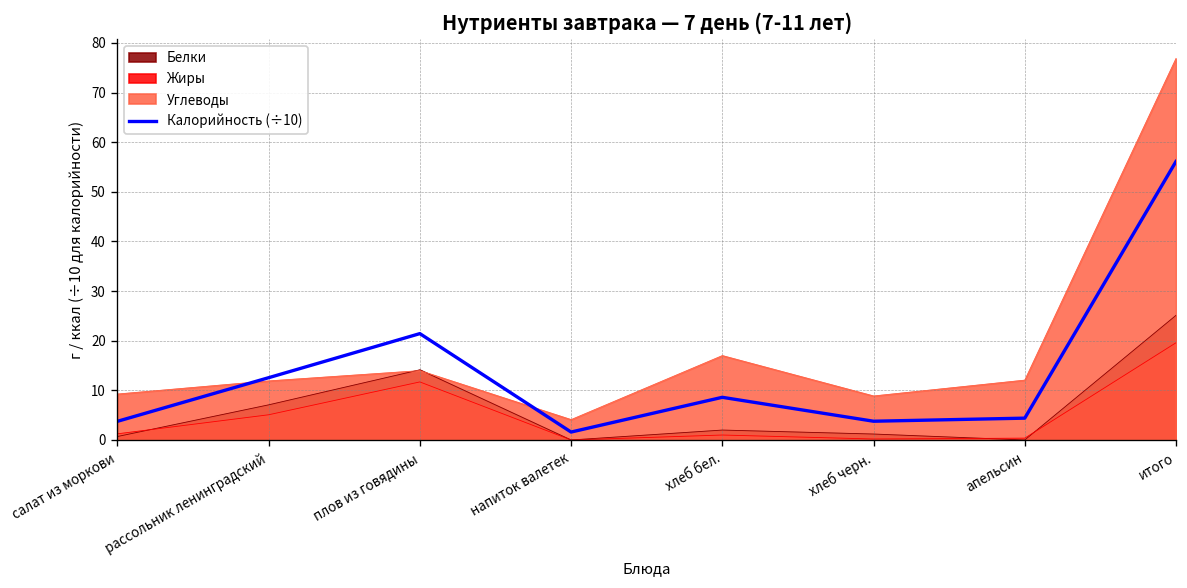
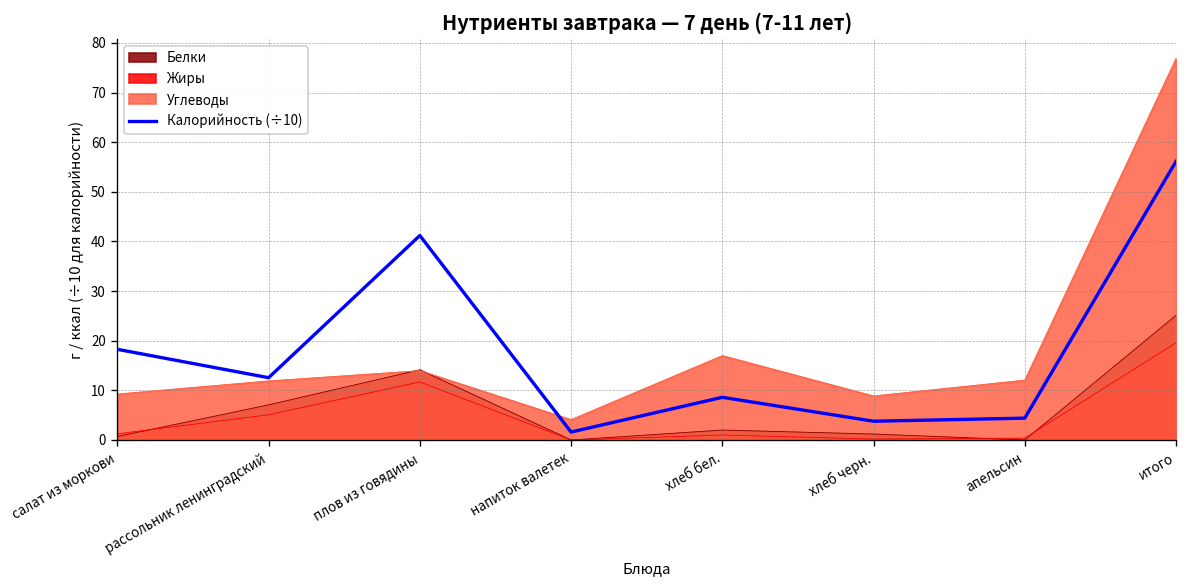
Калорийность (÷10), салат из моркови: 4 -> 18
Калорийность (÷10), плов из говядины: 21 -> 41
